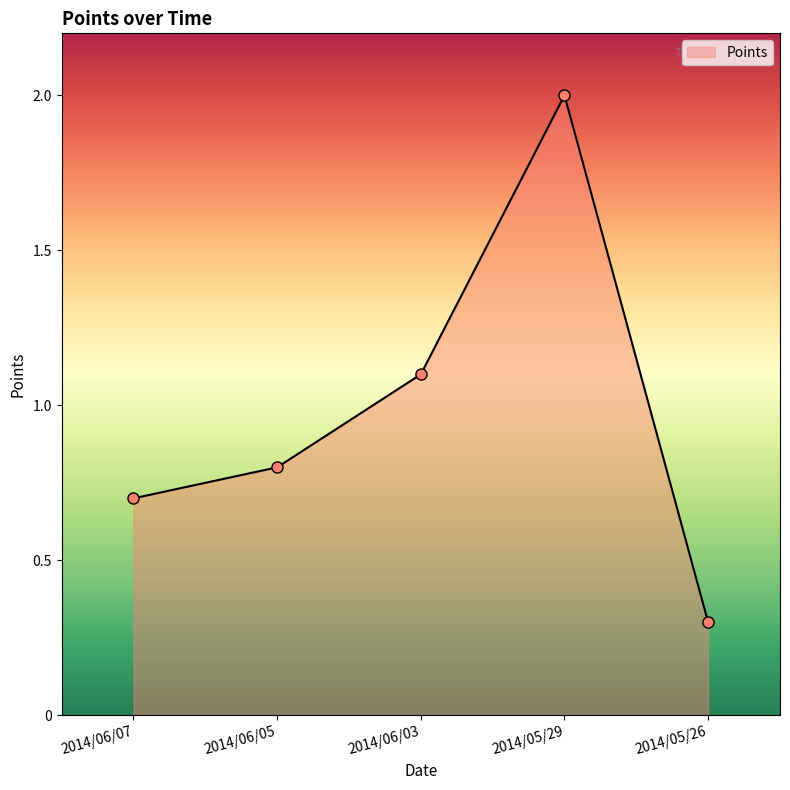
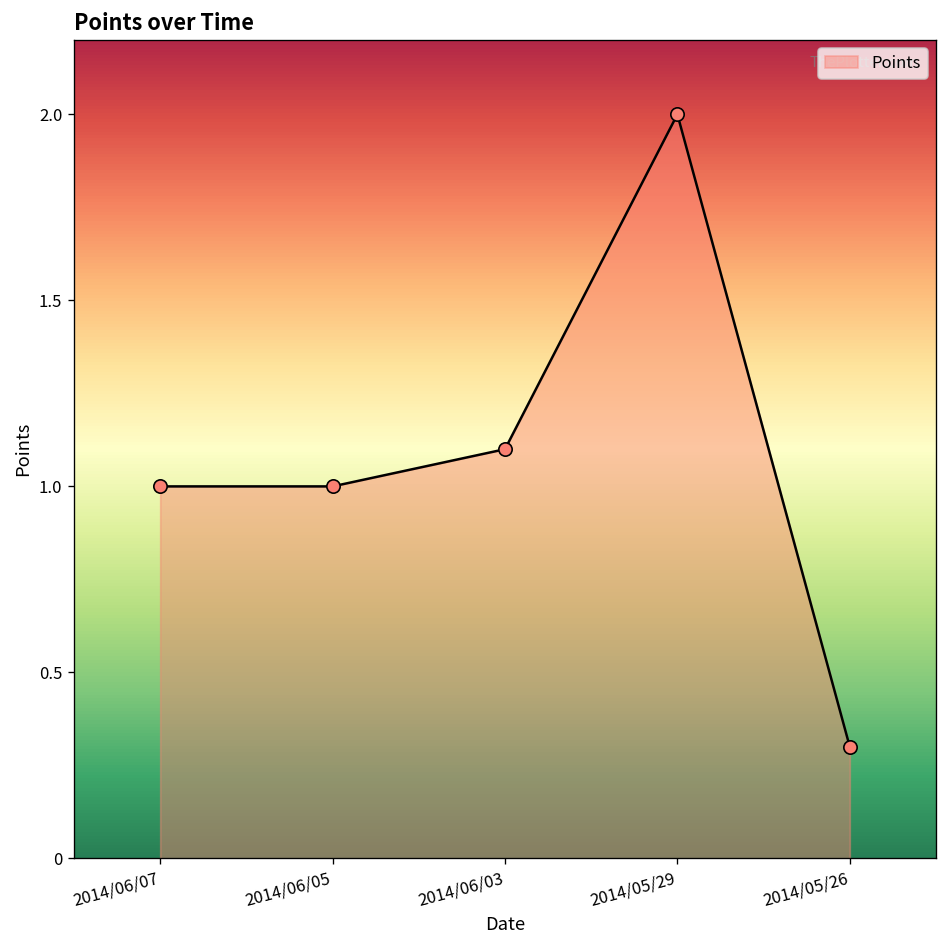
2014/06/07: 0.7 -> 1.0
2014/06/05: 0.8 -> 1.0
